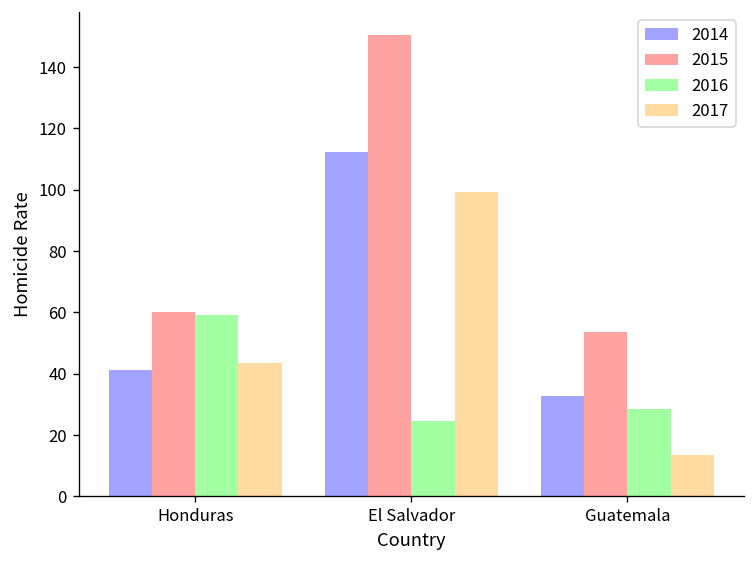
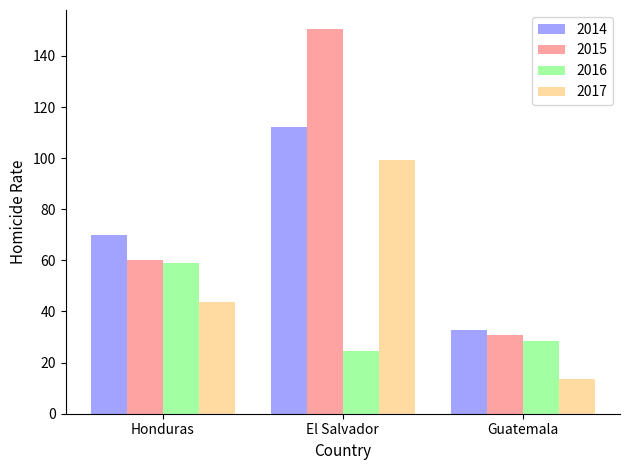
2014, Honduras: 41 -> 70
2015, Guatemala: 54 -> 31
